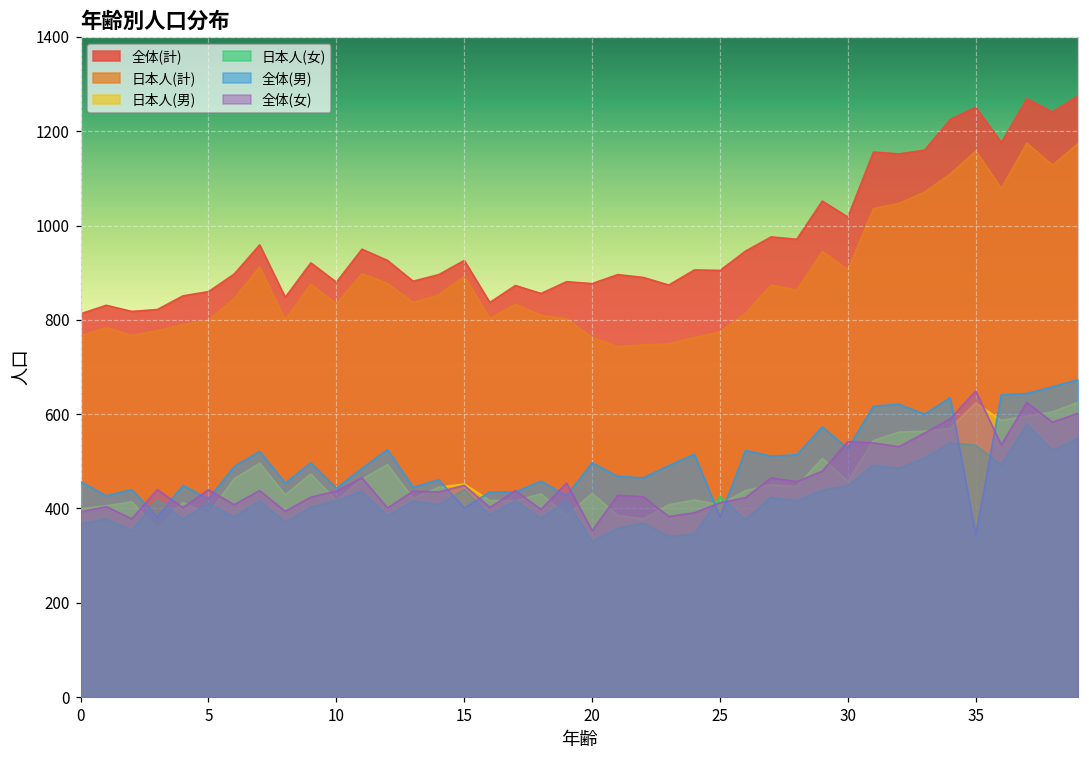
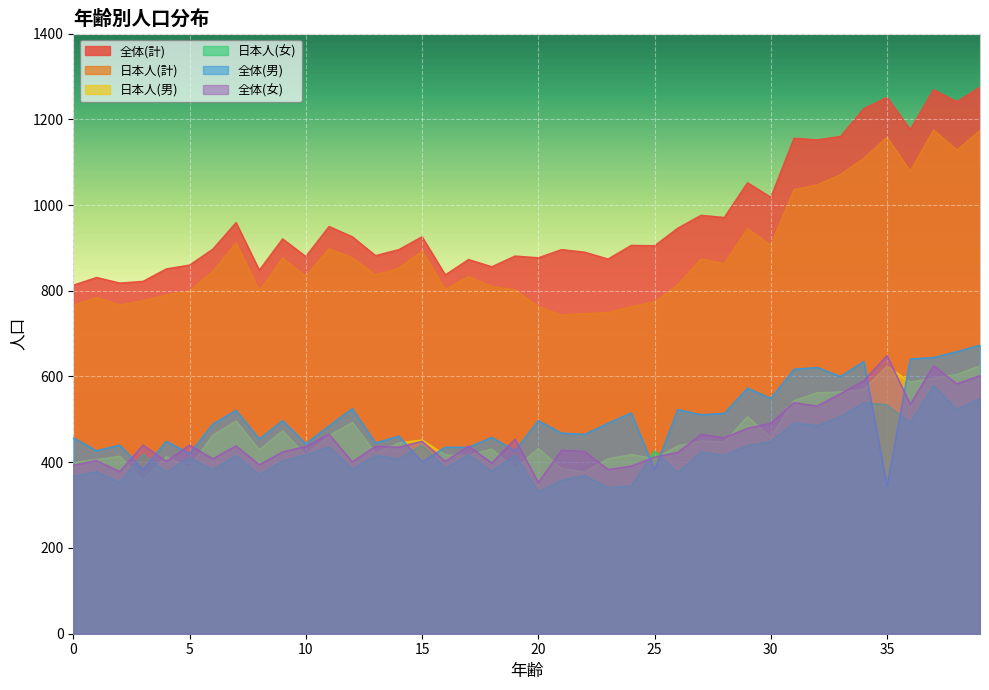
全体(男), 30: 530 -> 550
全体(女), 30: 540 -> 490
